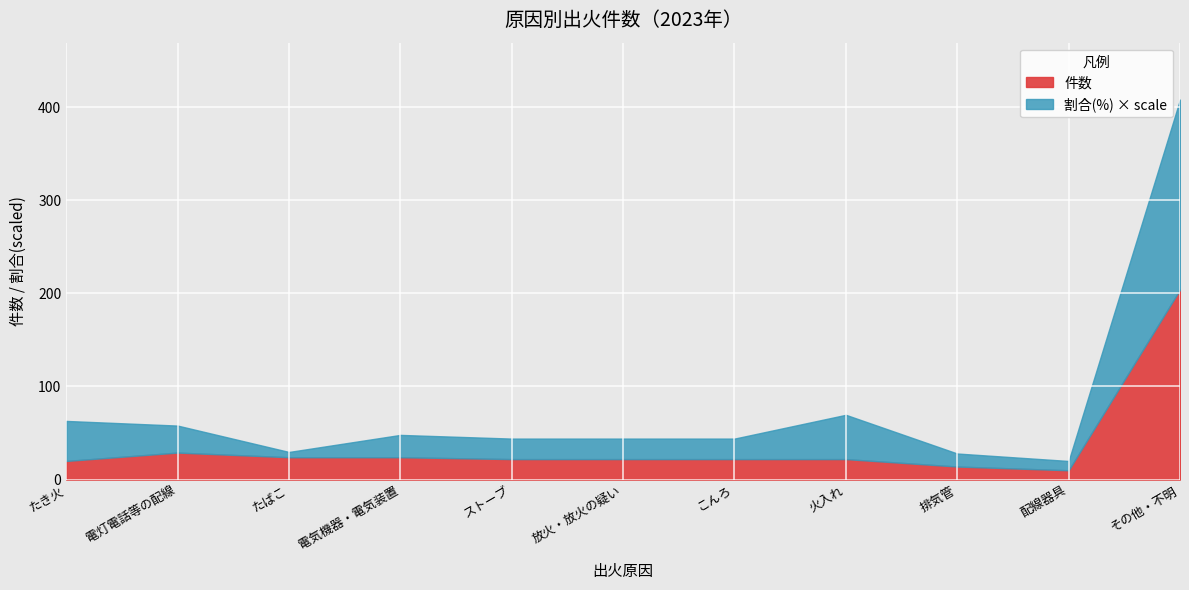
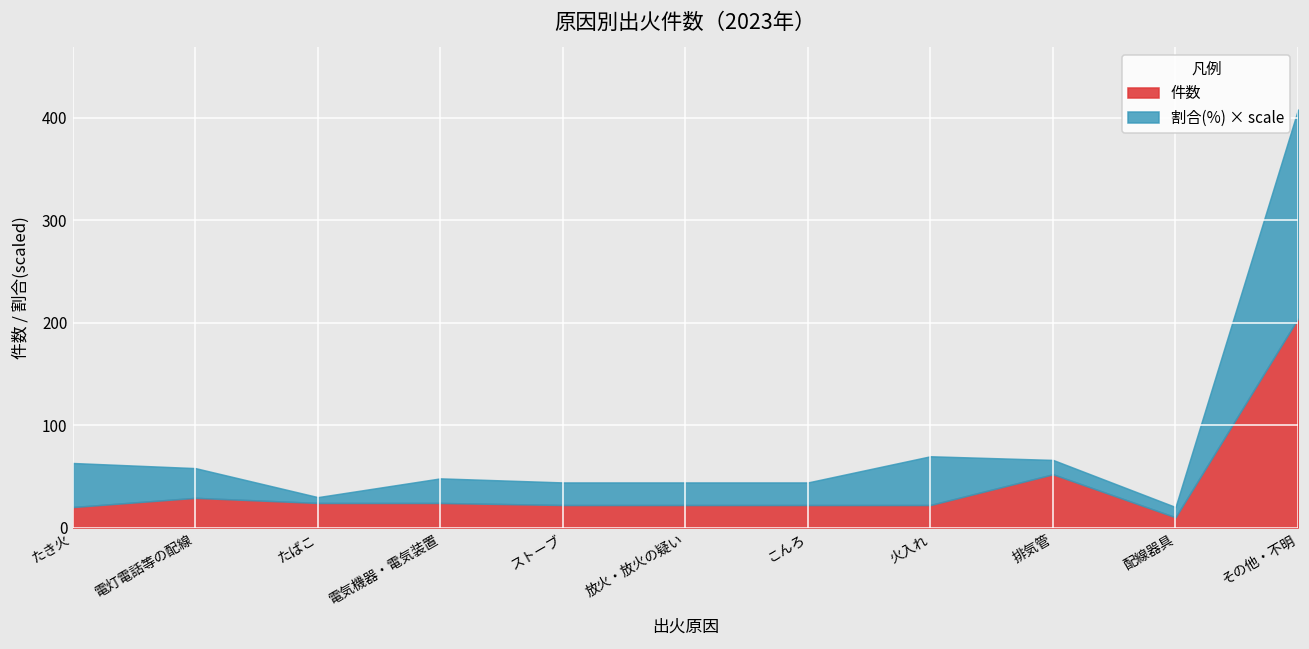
件数, 排気管: 10 -> 50
